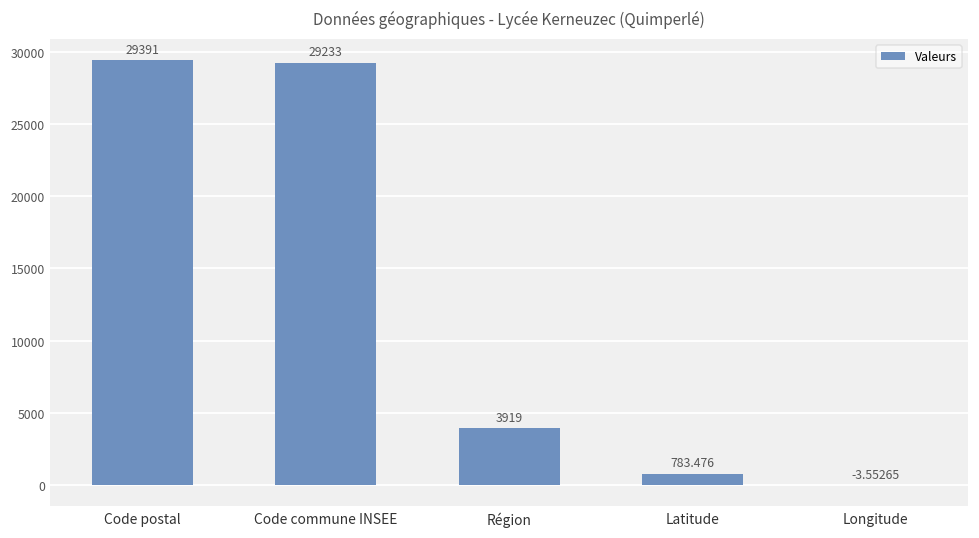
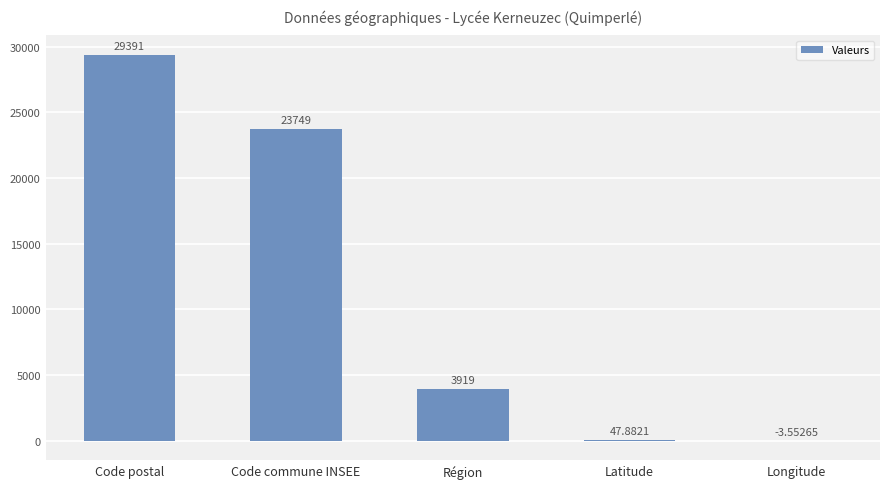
Code commune INSEE: 29233 -> 23749
Latitude: 783.476 -> 47.8821
